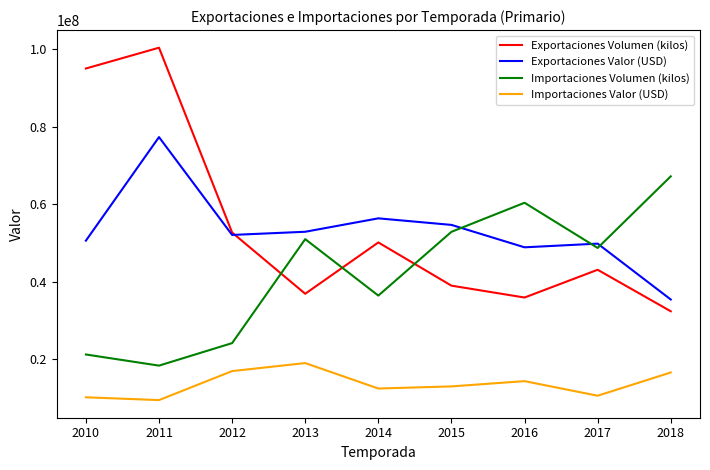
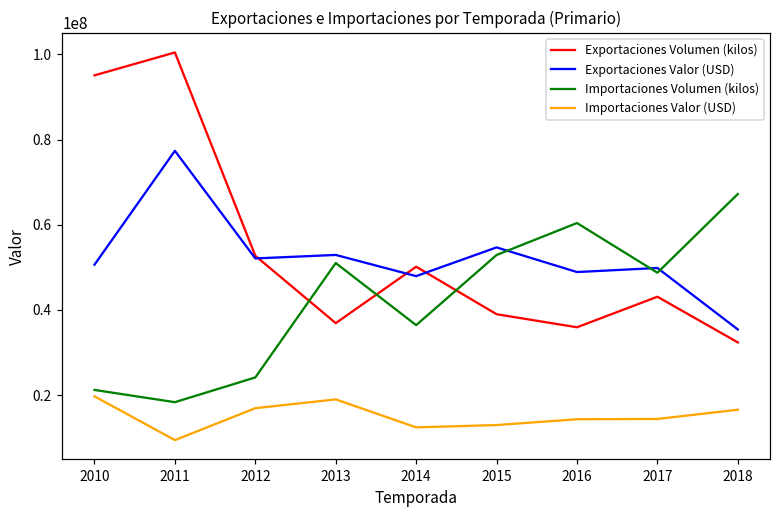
Importaciones Valor (USD), 2010: 10000000 -> 20000000
Exportaciones Valor (USD), 2014: 56000000 -> 48000000
Importaciones Valor (USD), 2017: 11000000 -> 14000000
